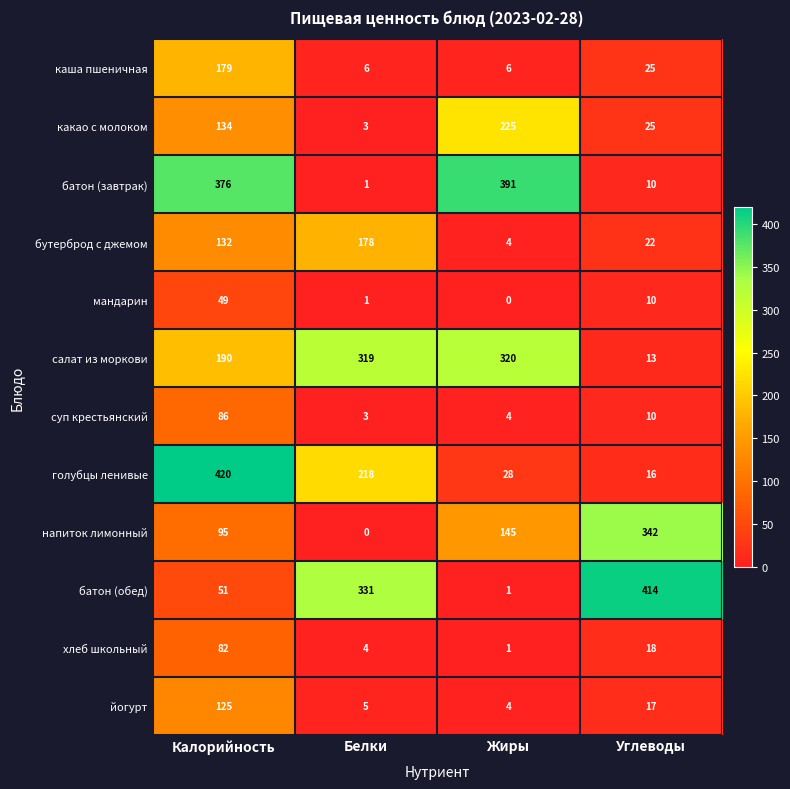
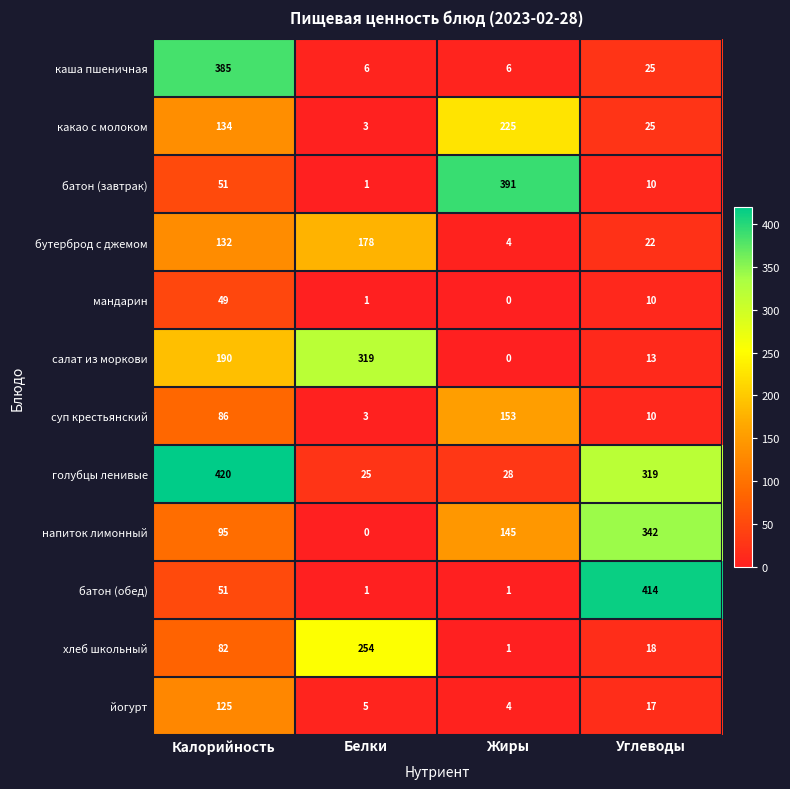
каша пшеничная, Калорийность: 179 -> 385
батон (завтрак), Калорийность: 376 -> 51
салат из моркови, Жиры: 320 -> 0
суп крестьянский, Жиры: 4 -> 153
голубцы ленивые, Белки: 218 -> 25
голубцы ленивые, Углеводы: 16 -> 319
батон (обед), Белки: 331 -> 1
хлеб школьный, Белки: 4 -> 254
